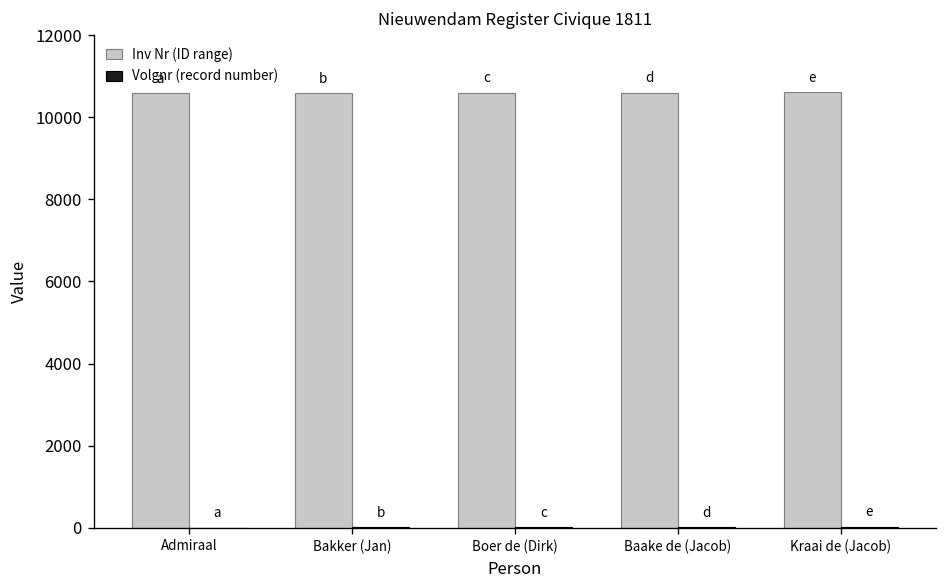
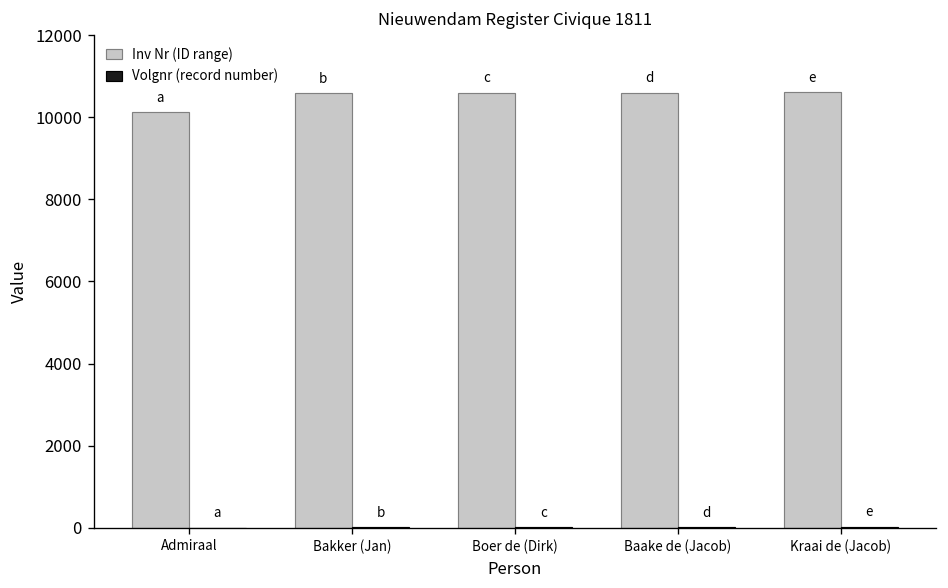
Inv Nr (ID range), Admiraal: 10600 -> 10100
